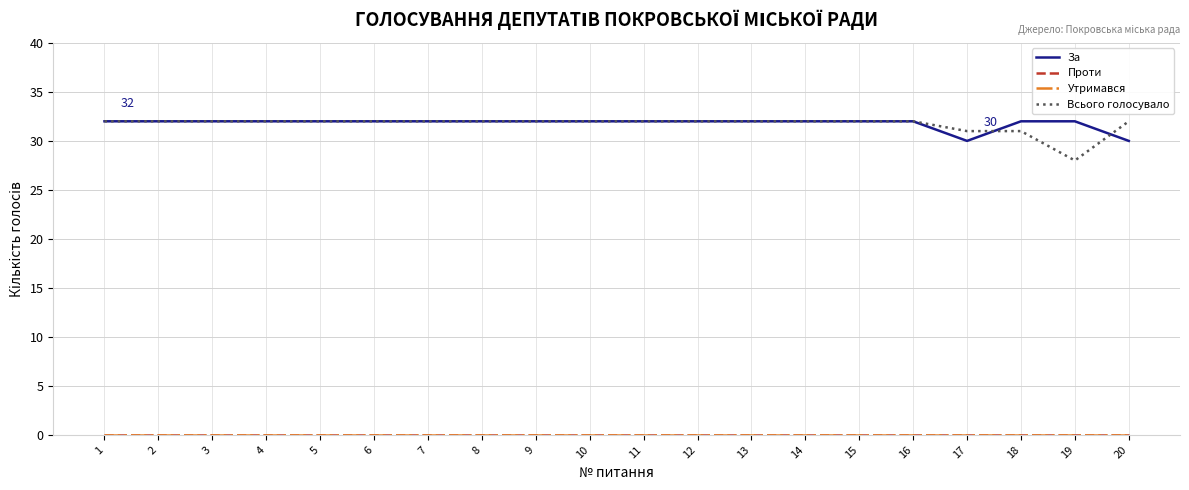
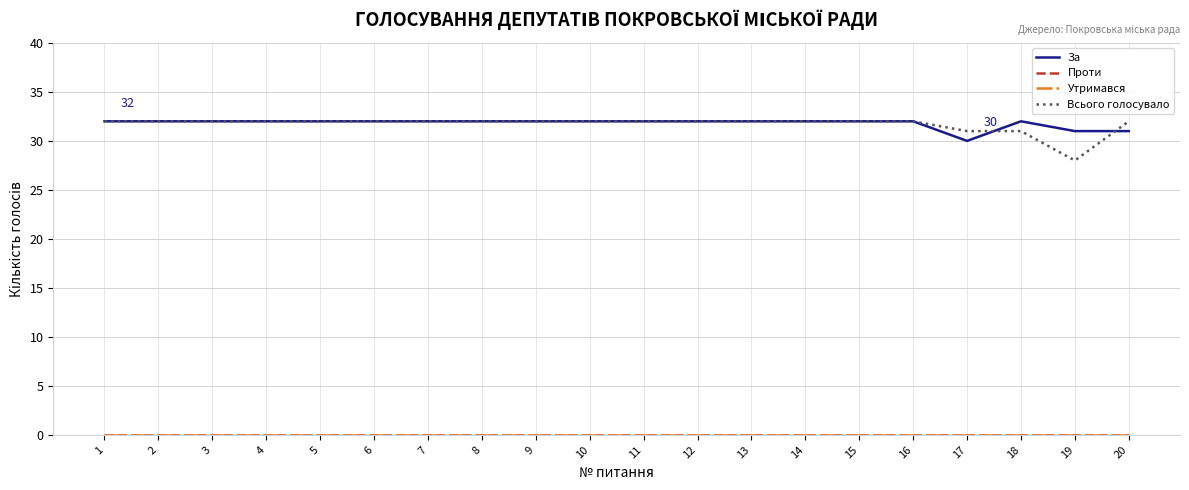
За, 19: 32 -> 31
За, 20: 30 -> 31
